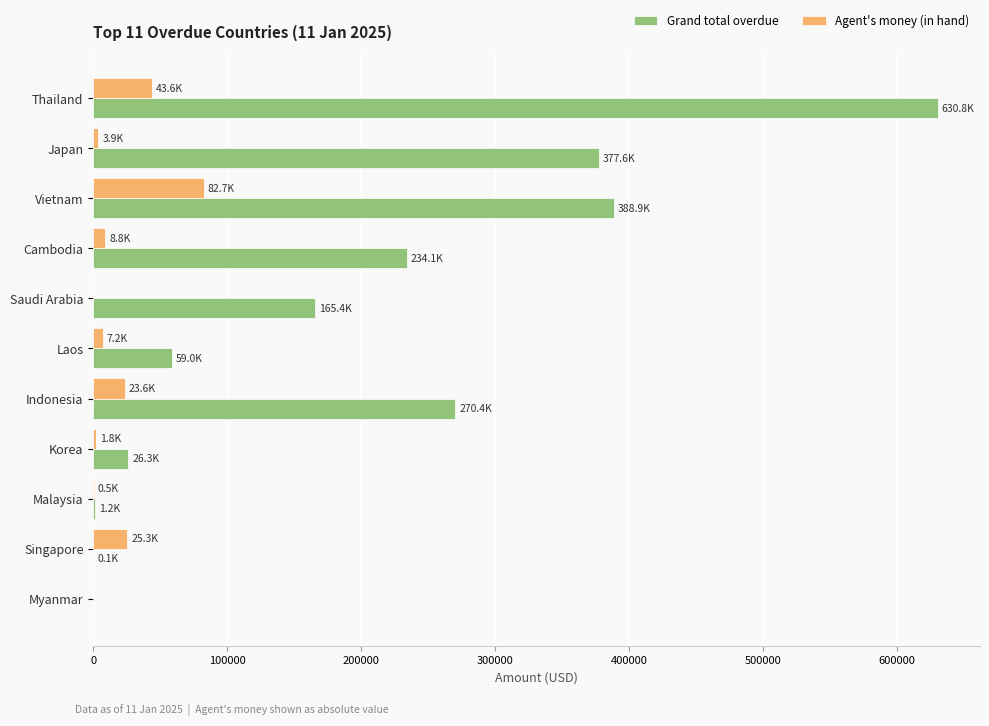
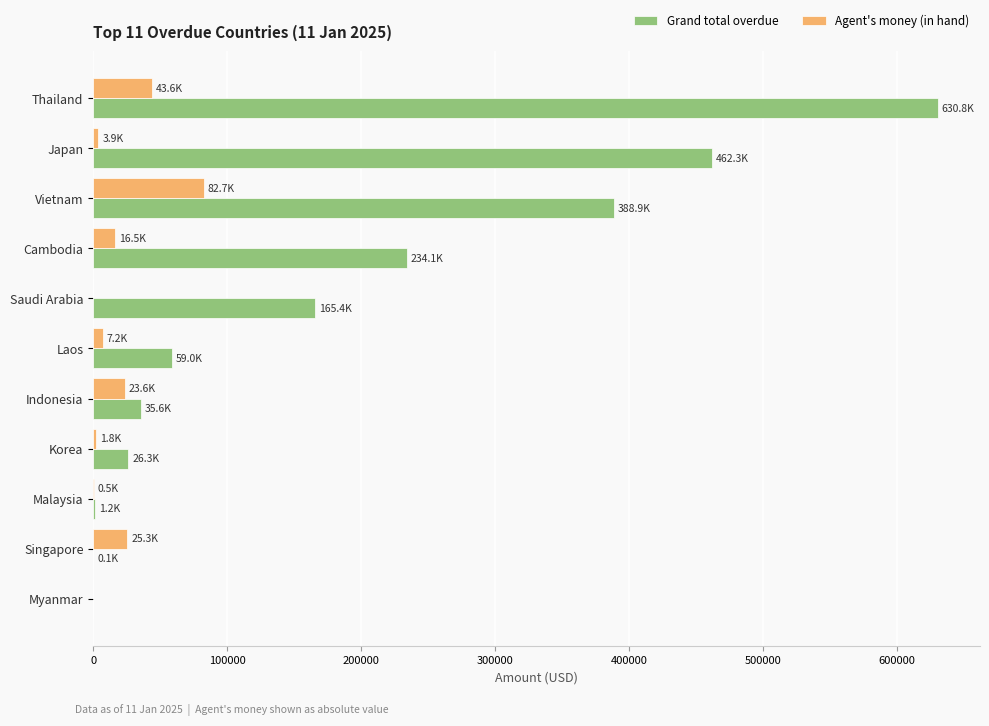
Grand total overdue, Japan: 377.6K -> 462.3K
Agent's money (in hand), Cambodia: 8.8K -> 16.5K
Grand total overdue, Indonesia: 270.4K -> 35.6K
